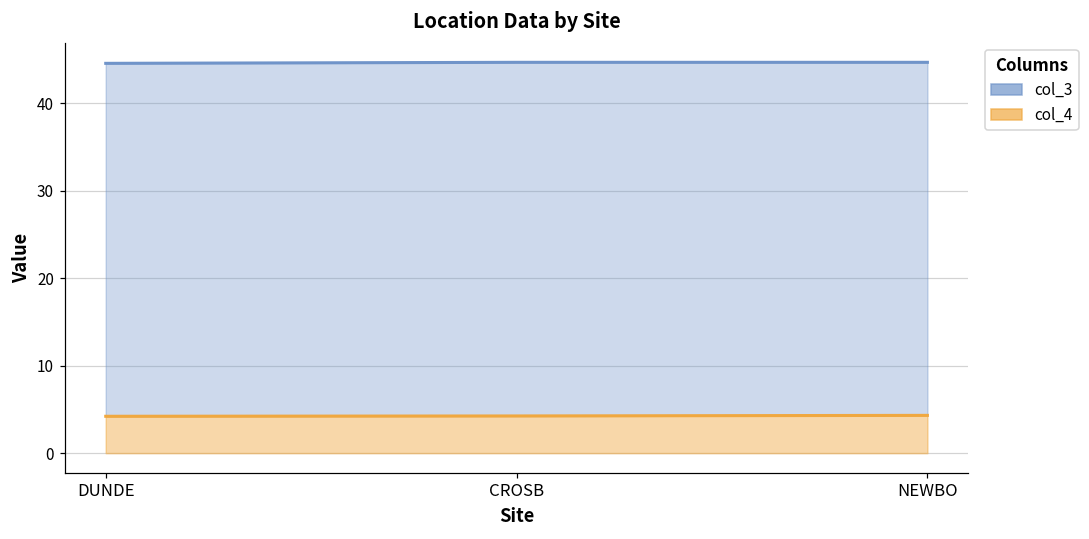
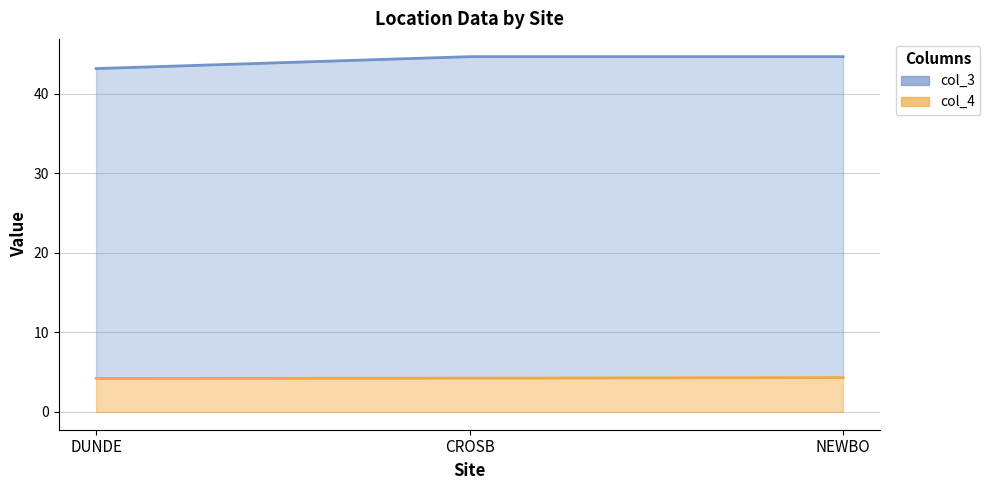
col_3, DUNDE: 45 -> 43
